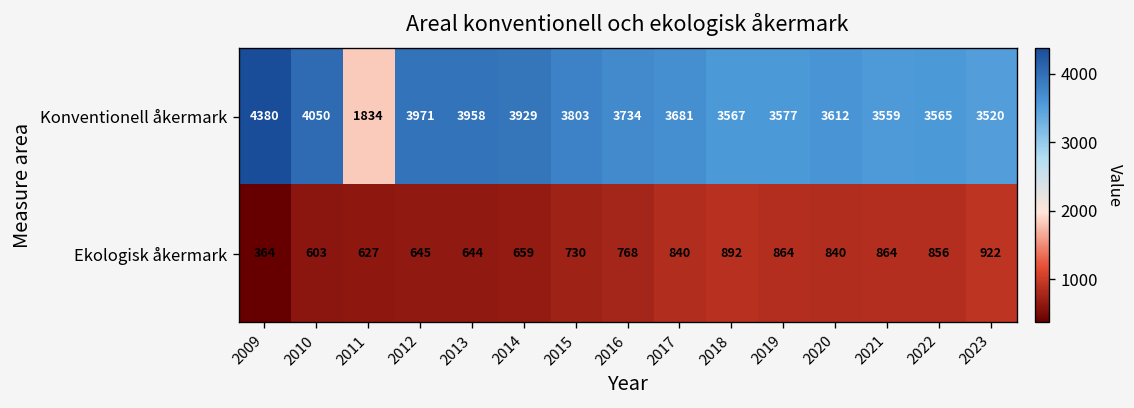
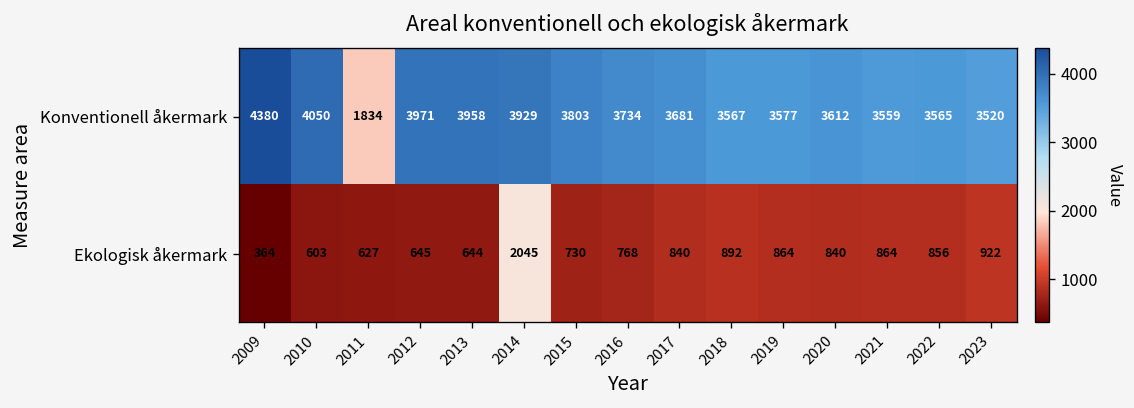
Ekologisk åkermark, 2014: 659 -> 2045
